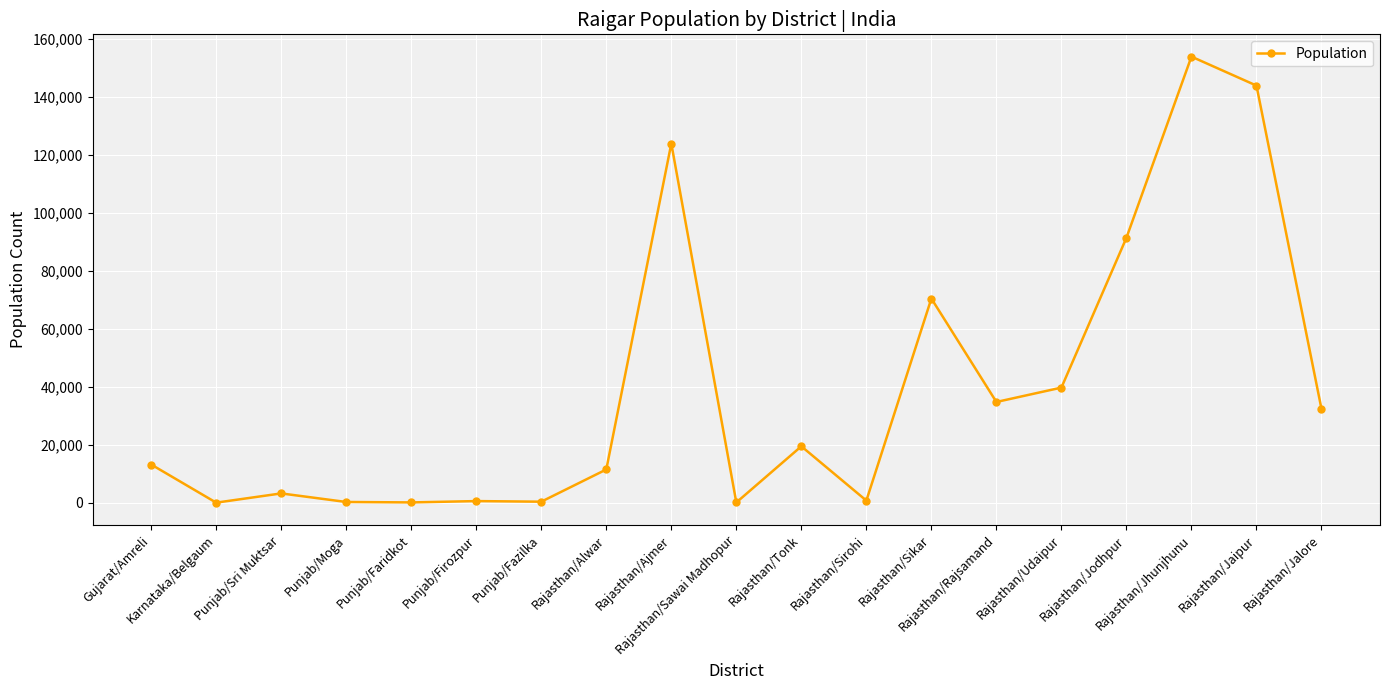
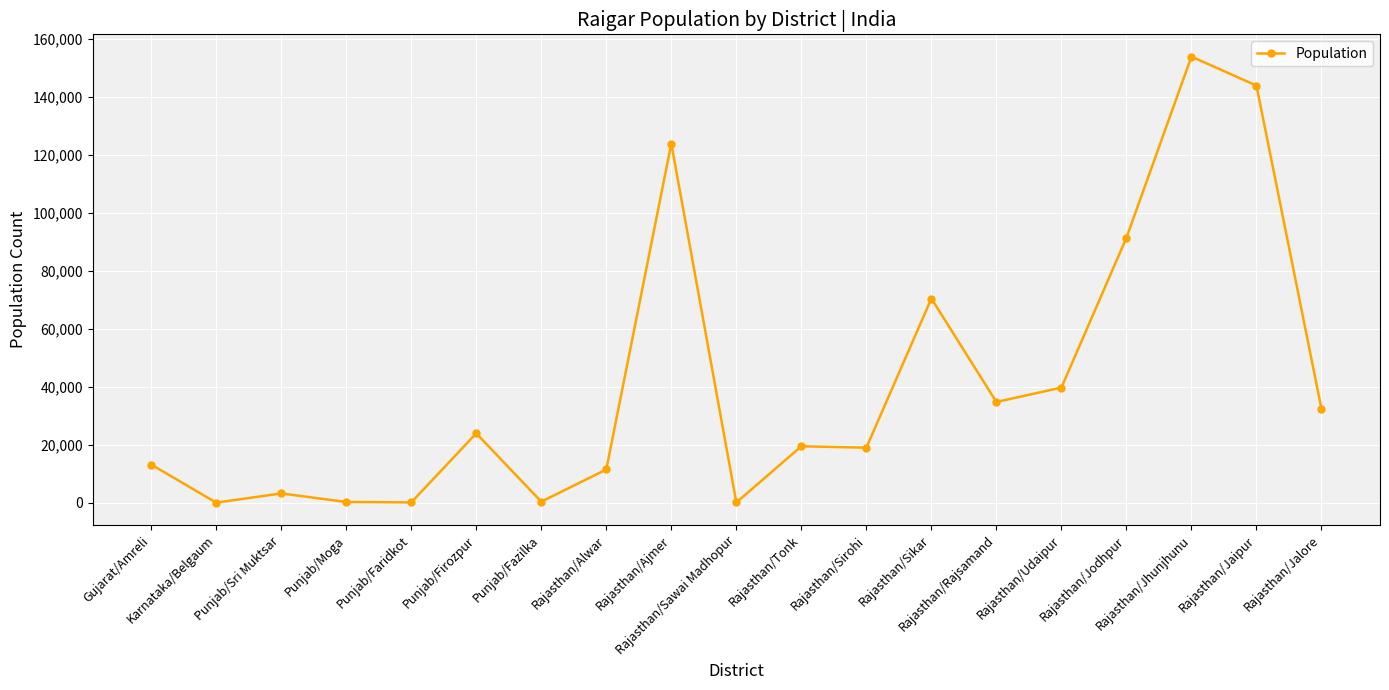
Punjab/Firozpur: 1,000 -> 24,000
Rajasthan/Sirohi: 1,000 -> 19,000
